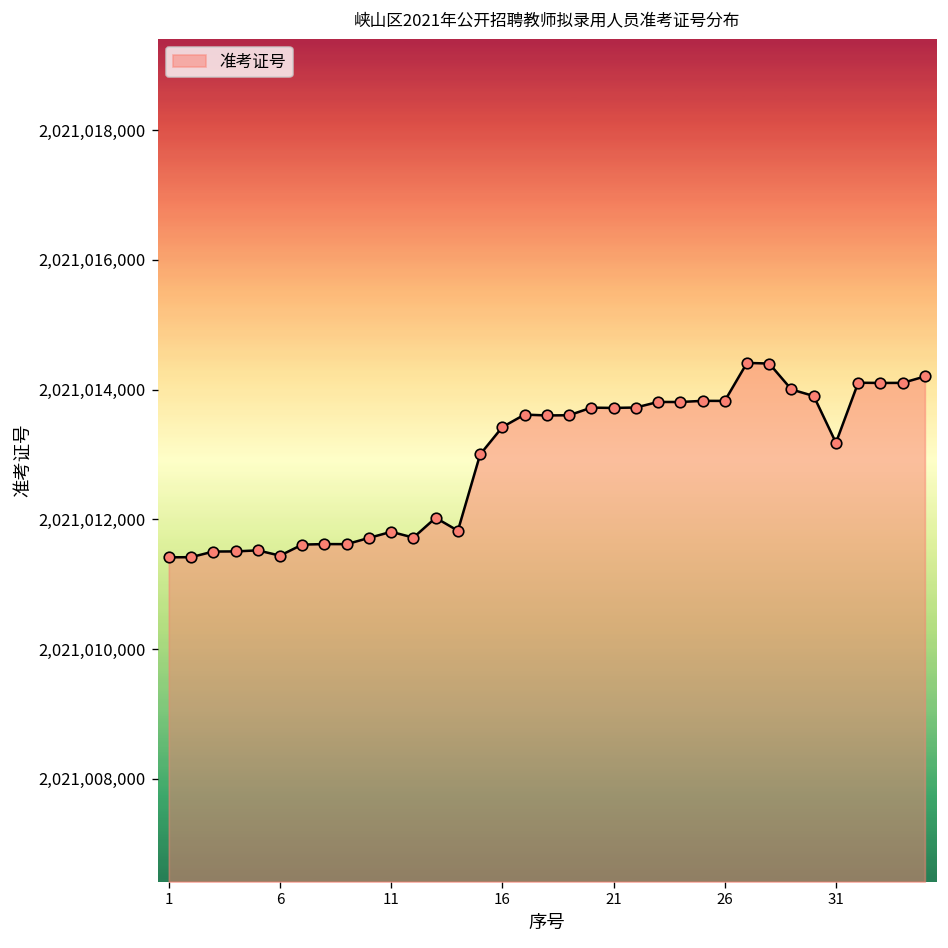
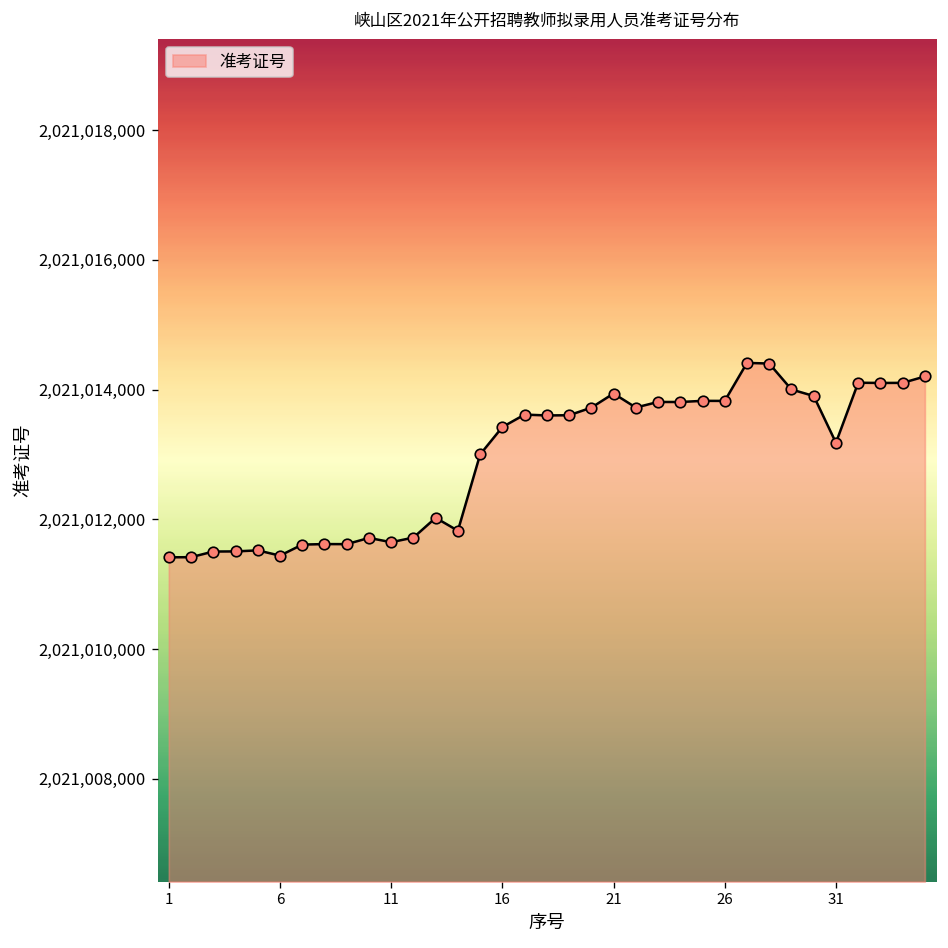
11: 2,021,011,800 -> 2,021,011,600
21: 2,021,013,700 -> 2,021,013,900
